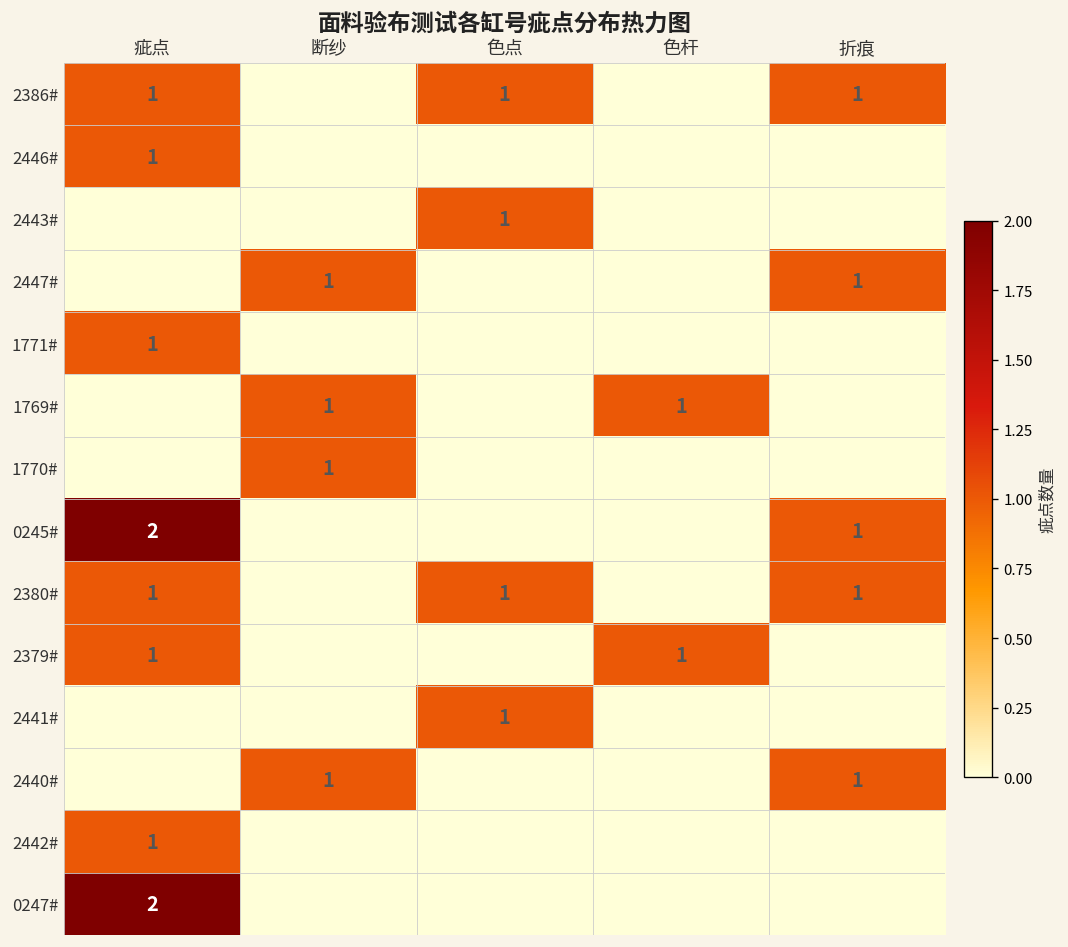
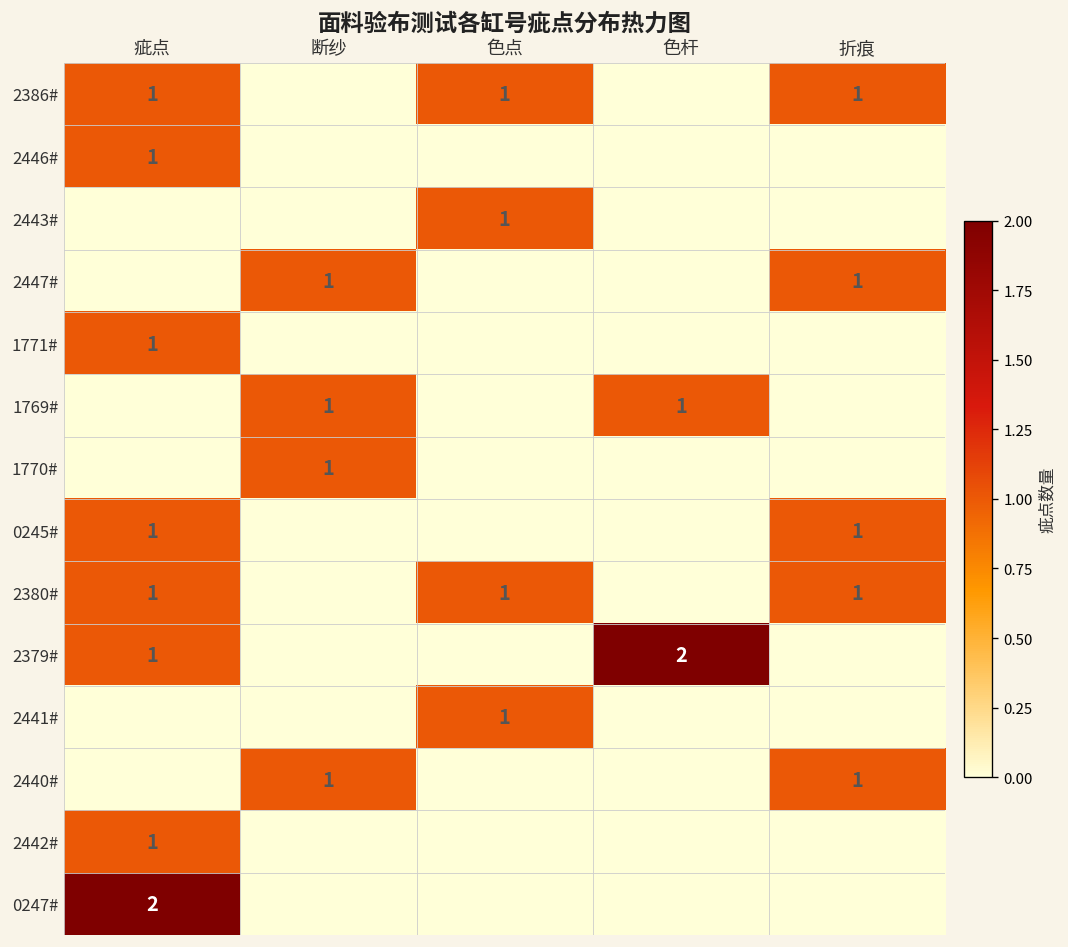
0245#, 疵点: 2 -> 1
2379#, 色杆: 1 -> 2
